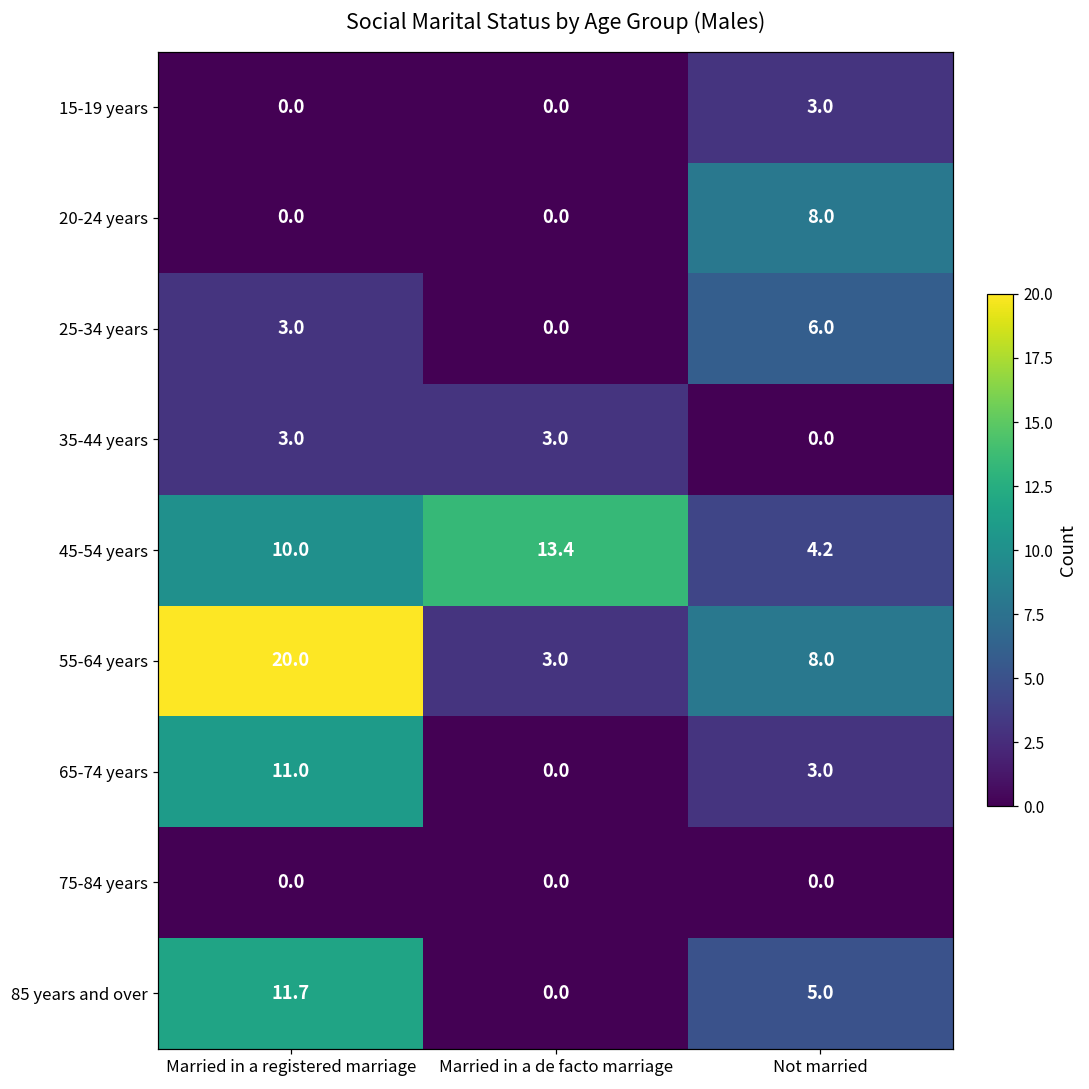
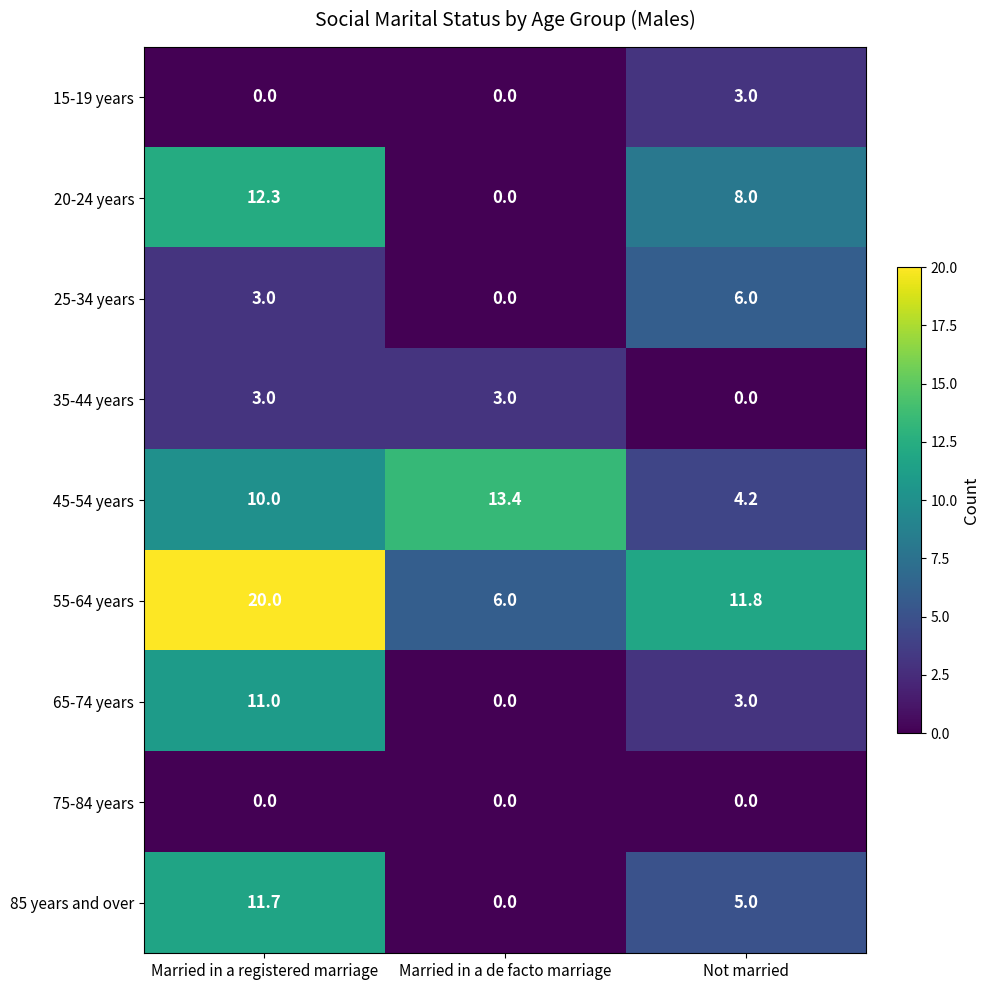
20-24 years, Married in a registered marriage: 0.0 -> 12.3
55-64 years, Married in a de facto marriage: 3.0 -> 6.0
55-64 years, Not married: 8.0 -> 11.8
